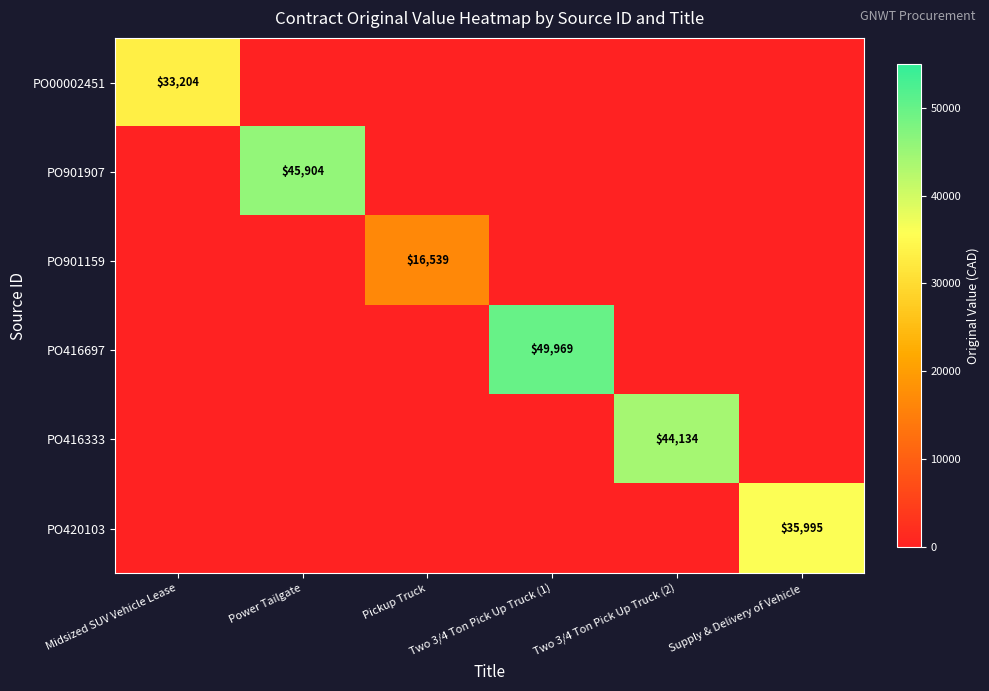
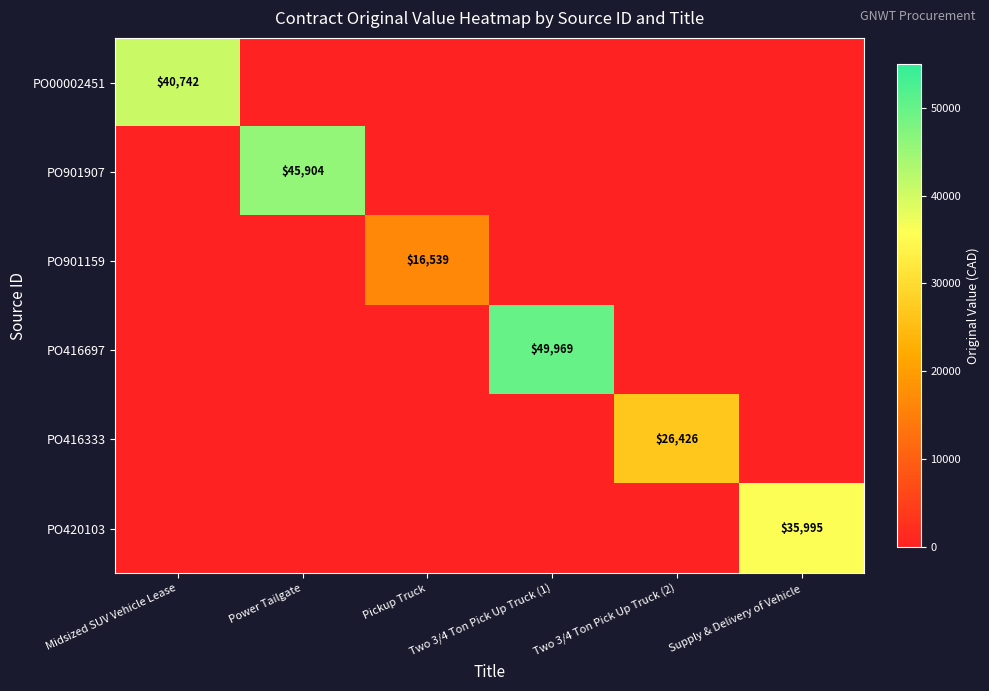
PO00002451, Midsized SUV Vehicle Lease: $33,204 -> $40,742
PO416333, Two 3/4 Ton Pick Up Truck (2): $44,134 -> $26,426
